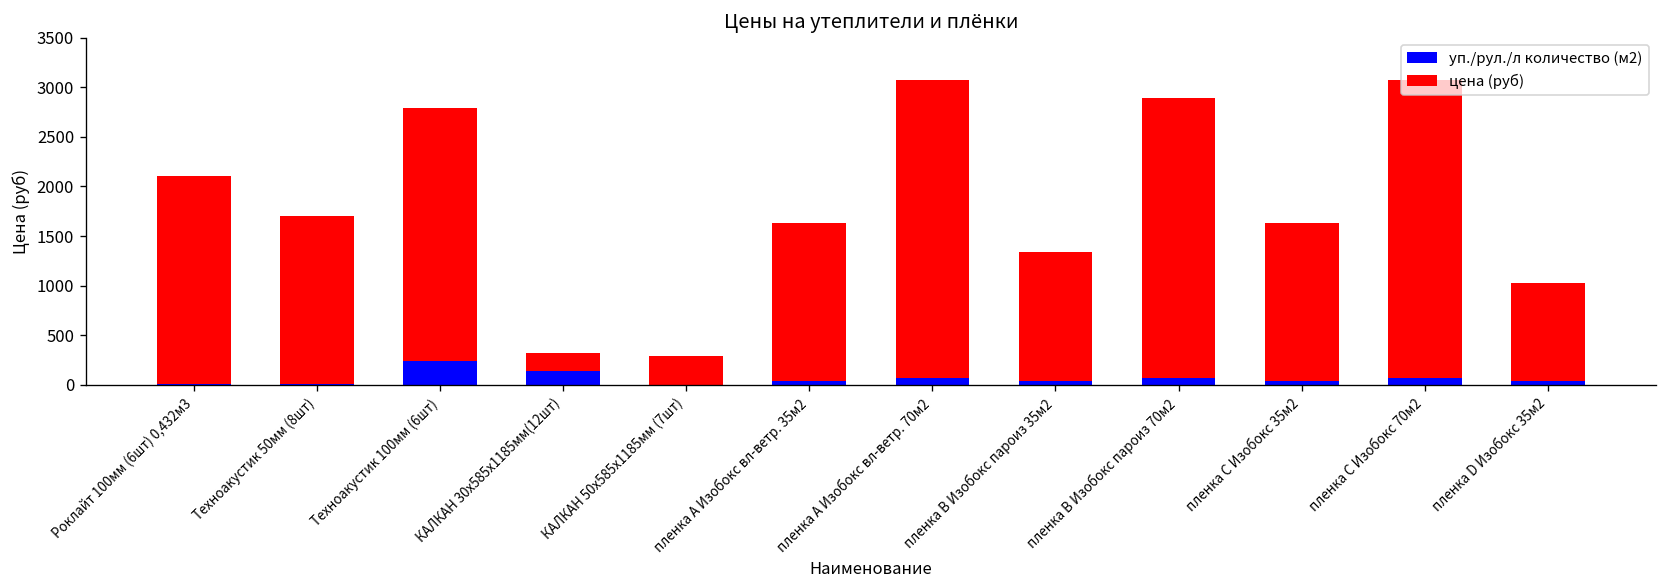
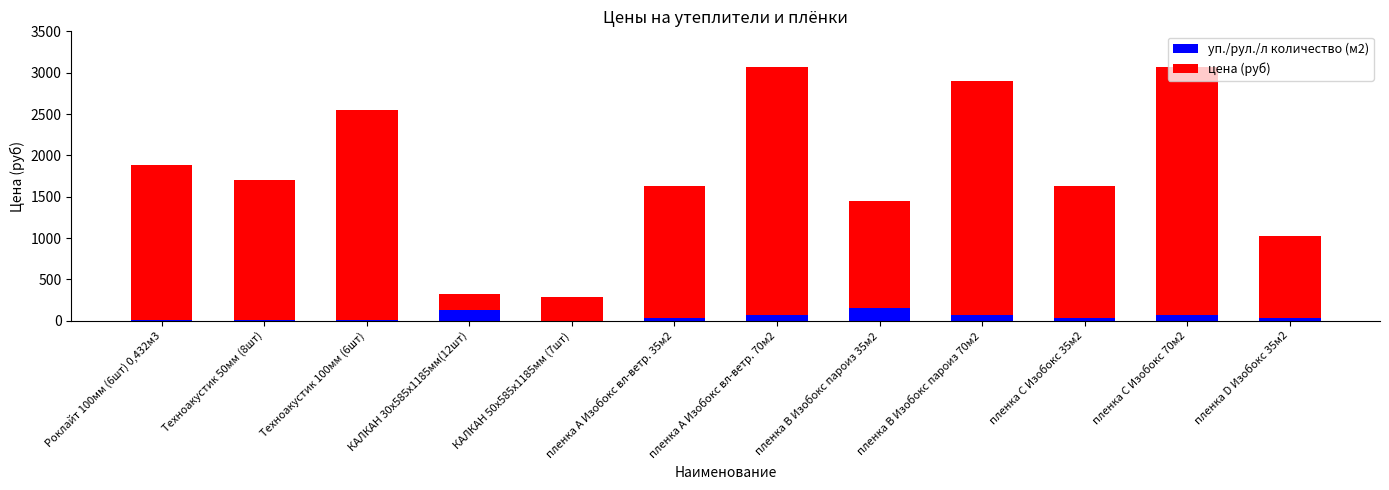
цена (руб), Роклайт 100мм (6шт) 0,432м3: 2100 -> 1900
уп./рул./л количество (м2), Техноакустик 100мм (6шт): 200 -> 0
уп./рул./л количество (м2), пленка В Изобокс пароиз 35м2: 0 -> 200
